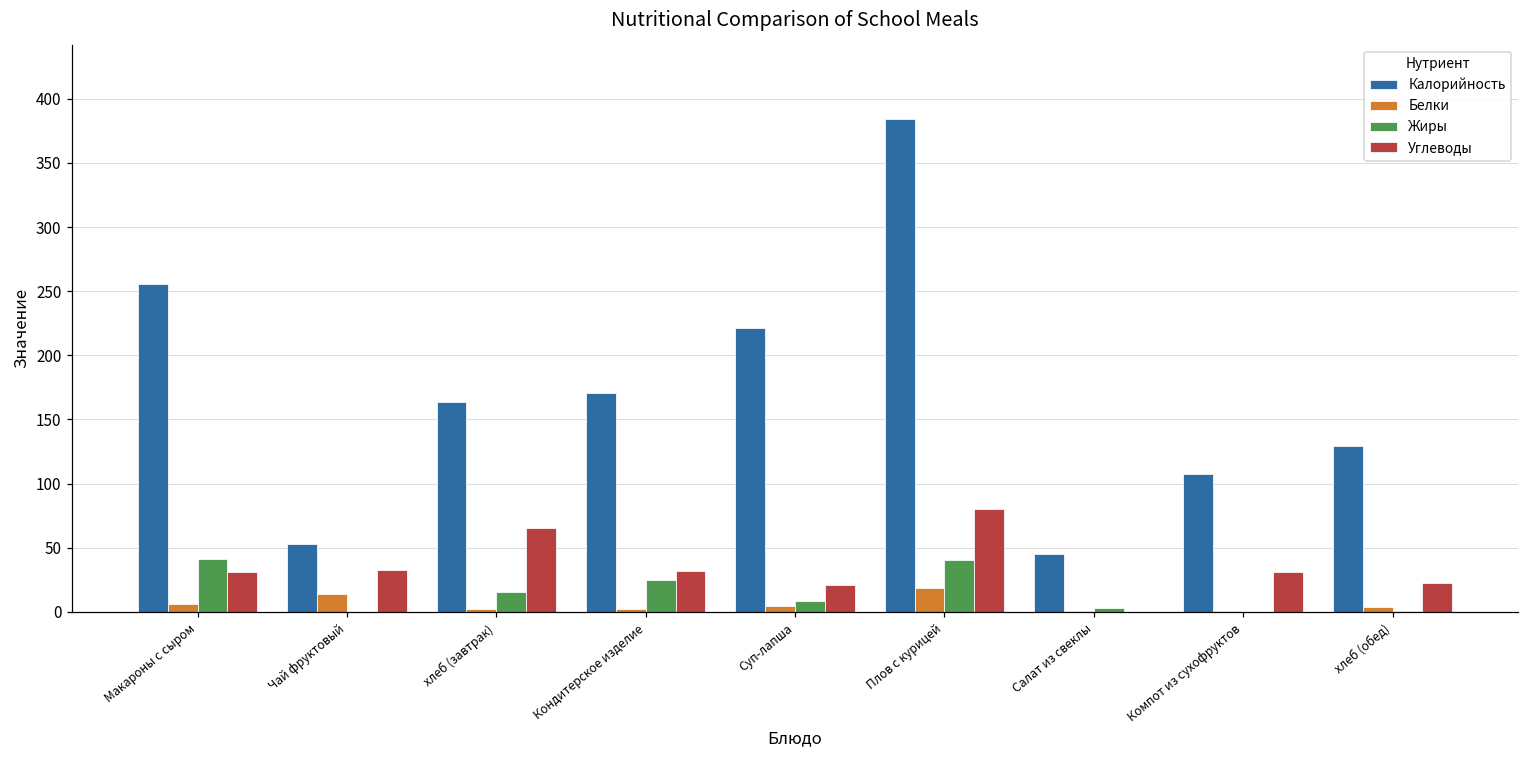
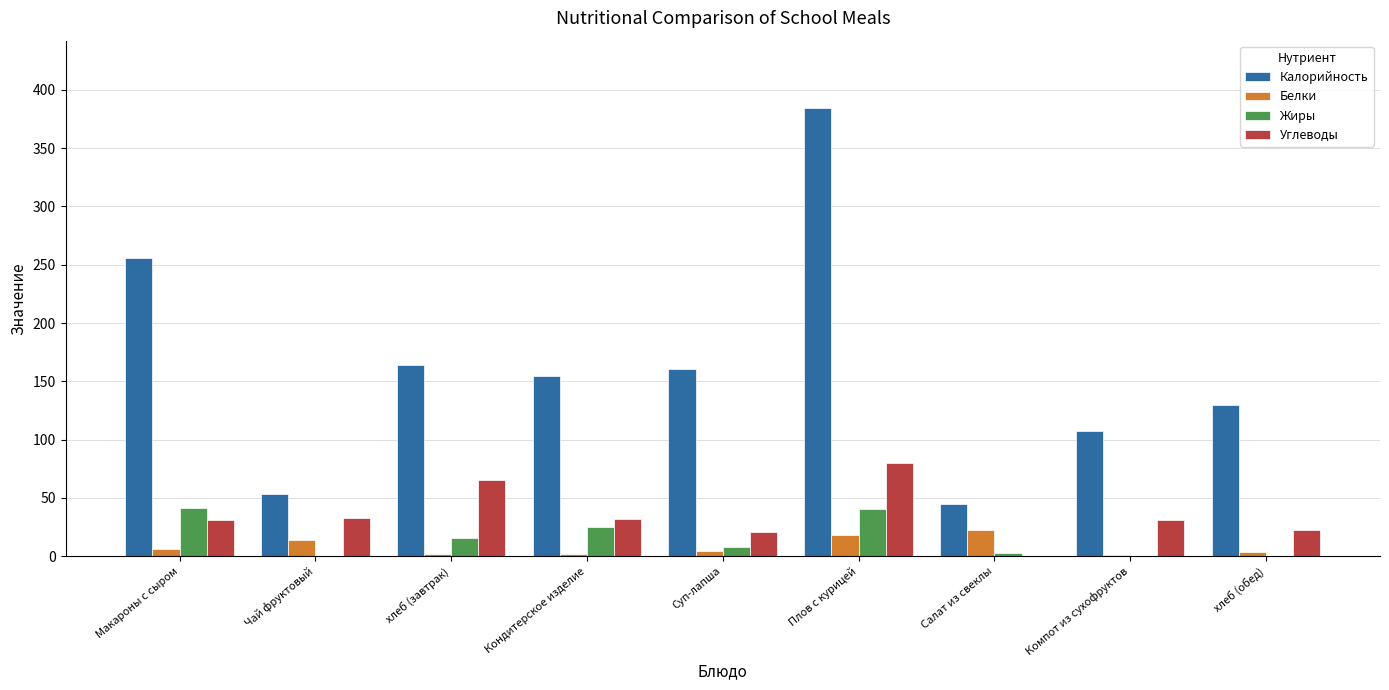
Калорийность, Кондитерское изделие: 171 -> 154
Калорийность, Суп-лапша: 222 -> 161
Белки, Салат из свеклы: 1 -> 23
